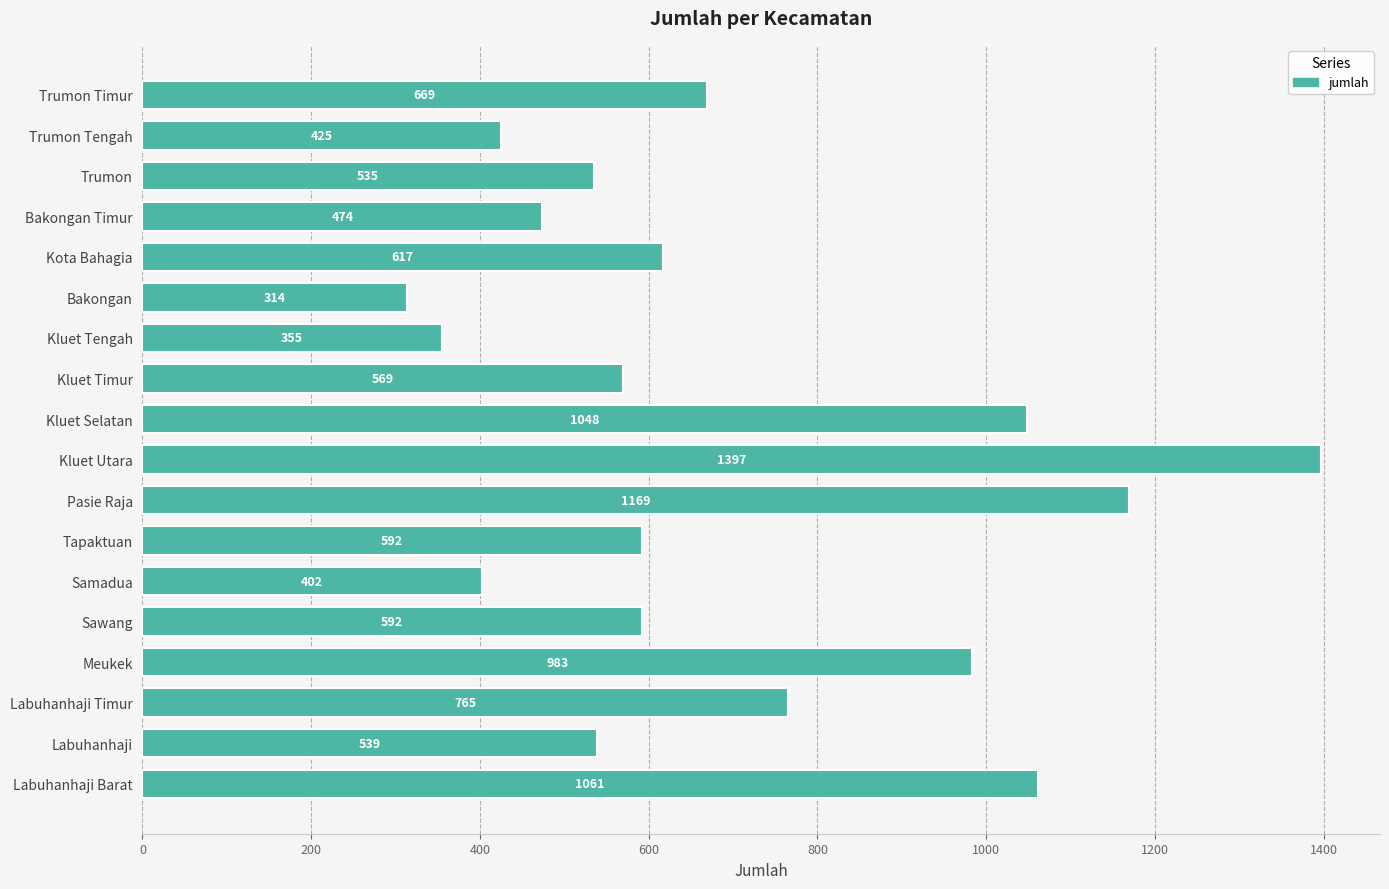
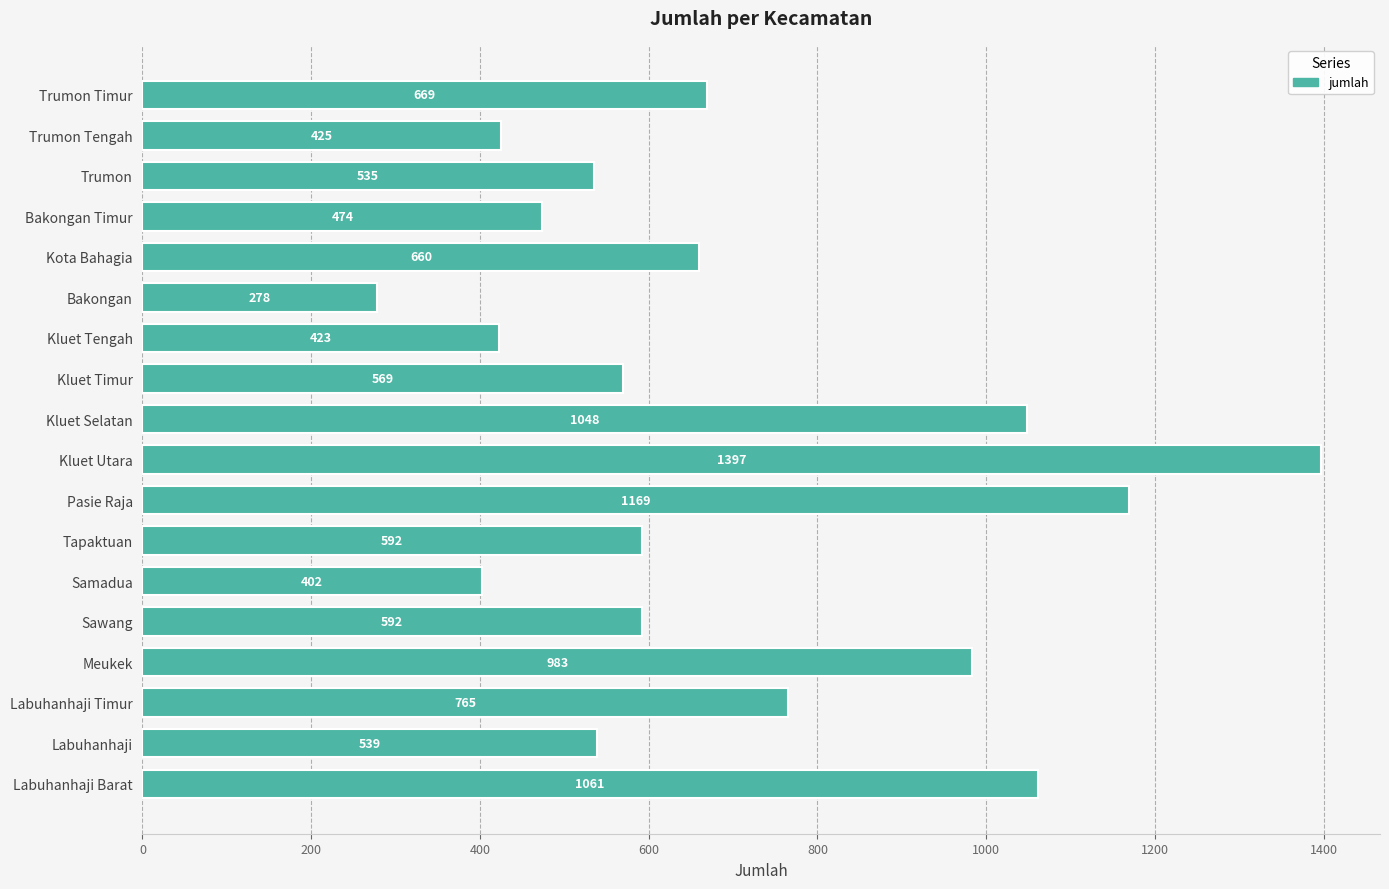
Kota Bahagia: 617 -> 660
Bakongan: 314 -> 278
Kluet Tengah: 355 -> 423
